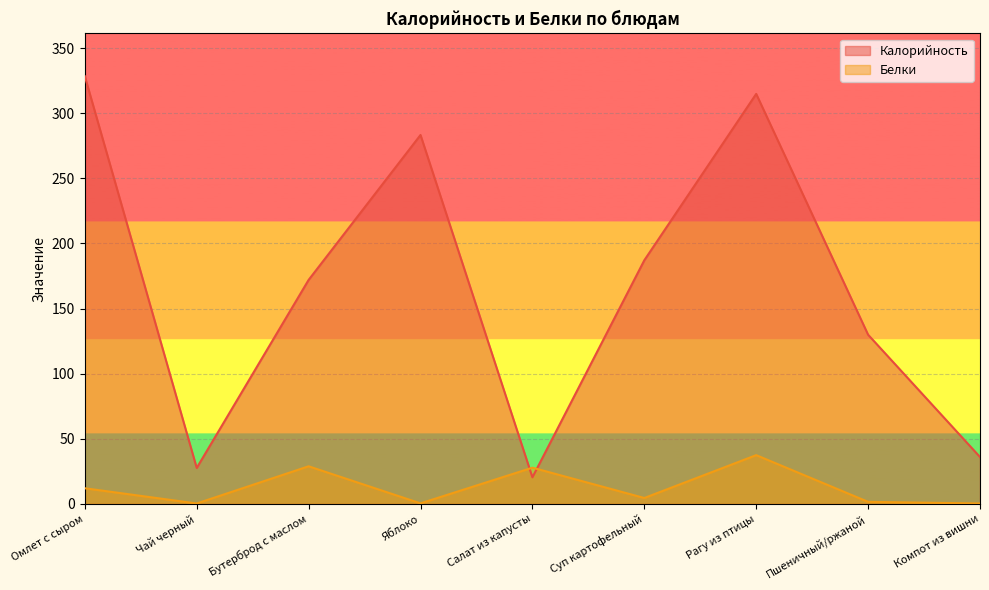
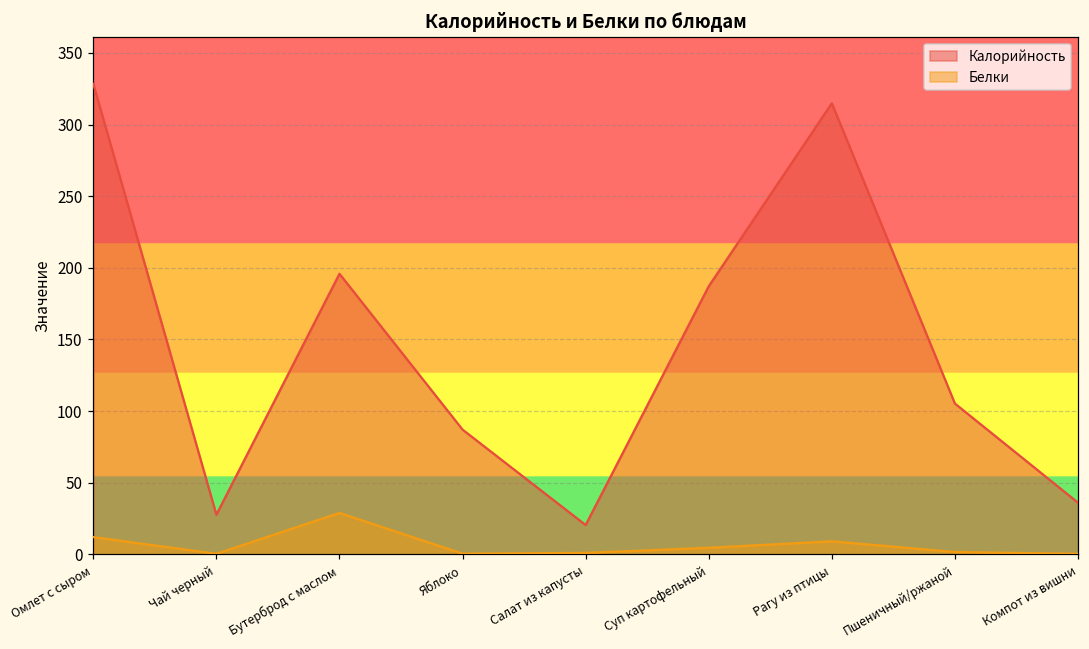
Калорийность, Бутерброд с маслом: 172 -> 196
Калорийность, Яблоко: 283 -> 87
Белки, Салат из капусты: 28 -> 1
Белки, Рагу из птицы: 37 -> 9
Калорийность, Пшеничный/ржаной: 130 -> 105
